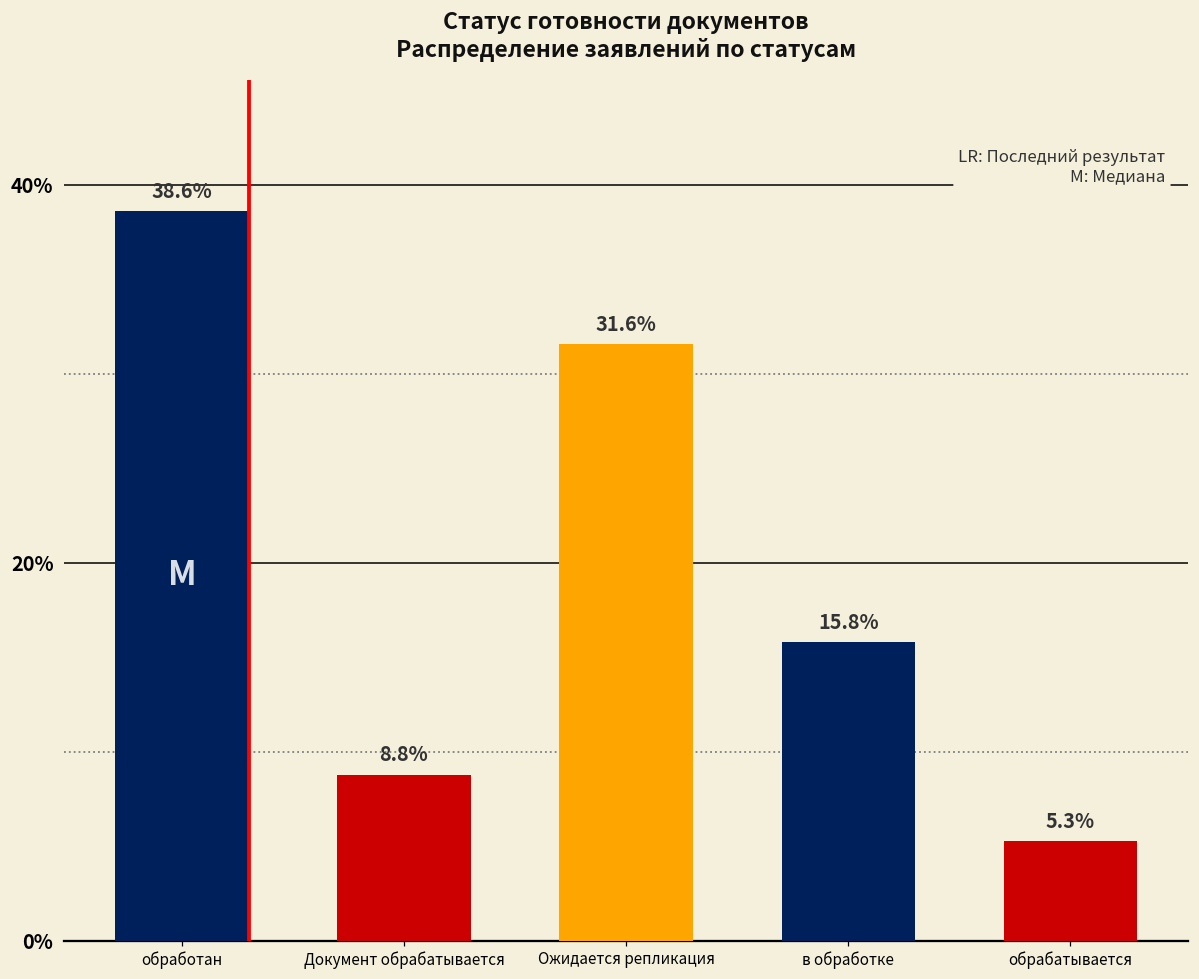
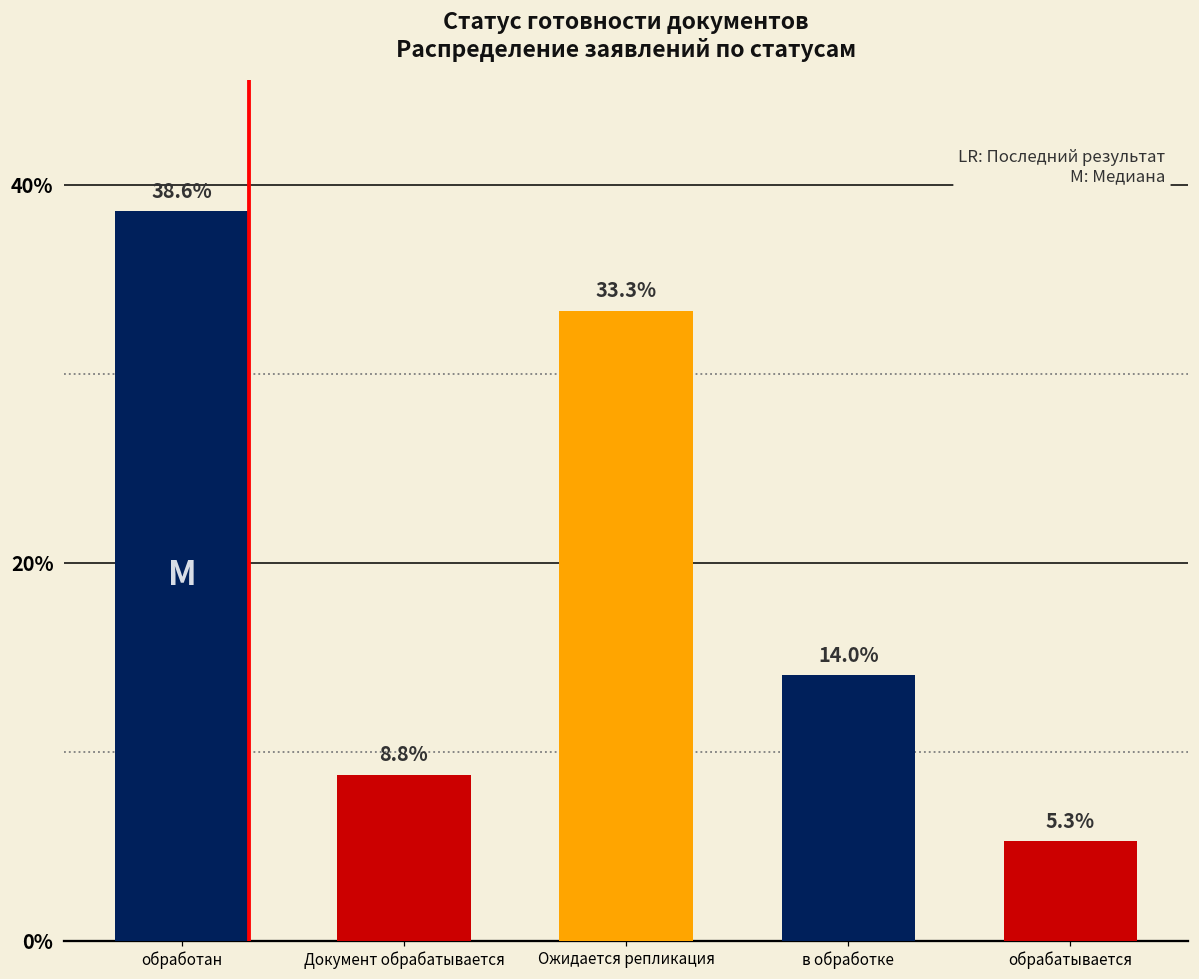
Ожидается репликация: 31.6% -> 33.3%
в обработке: 15.8% -> 14.0%
